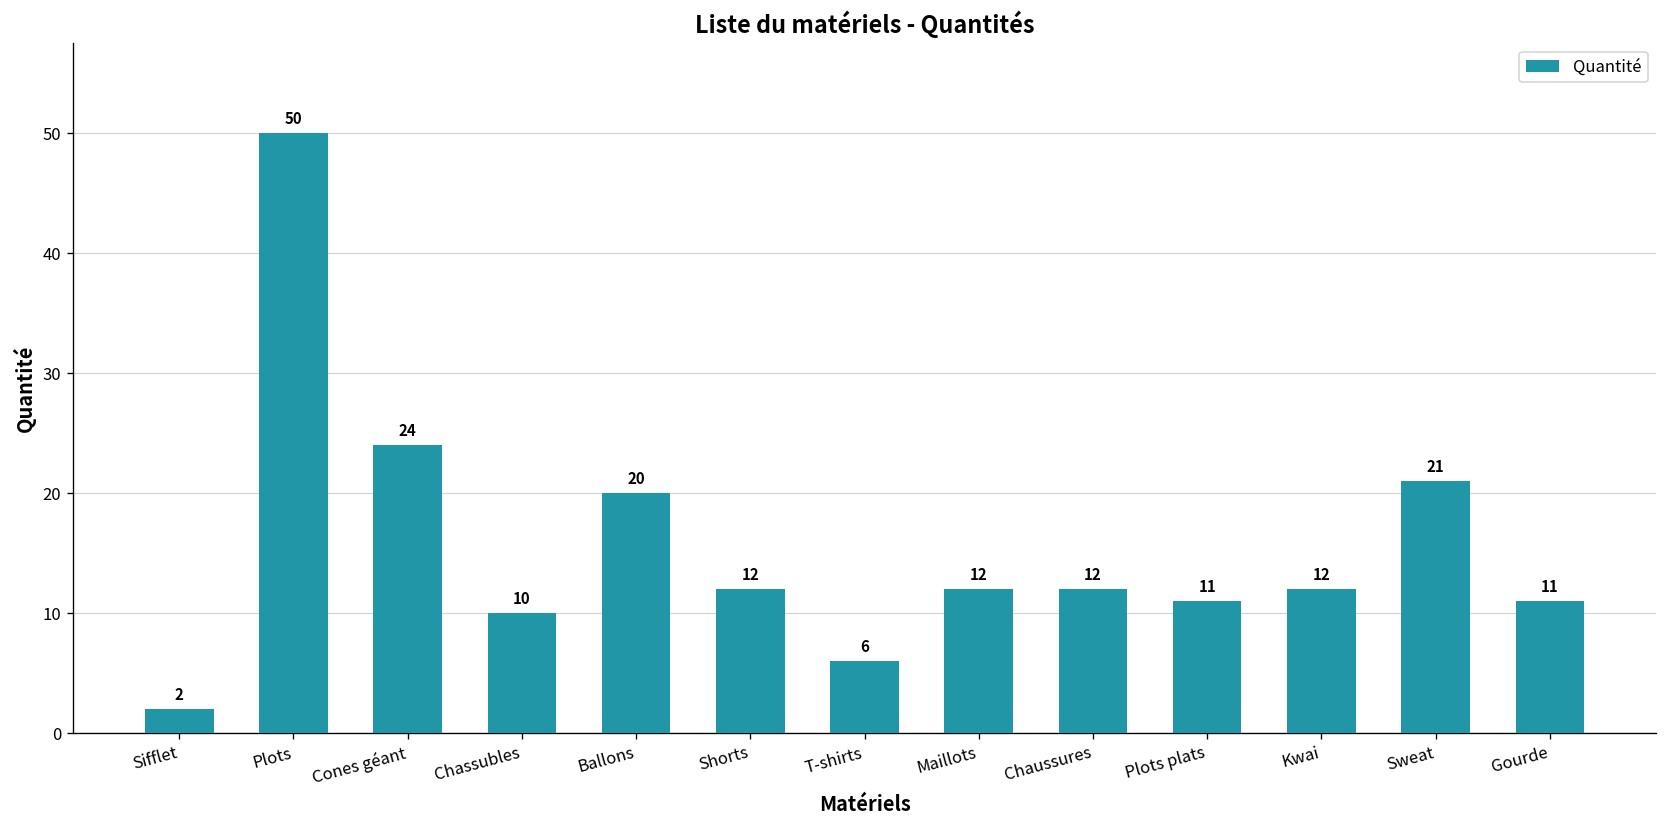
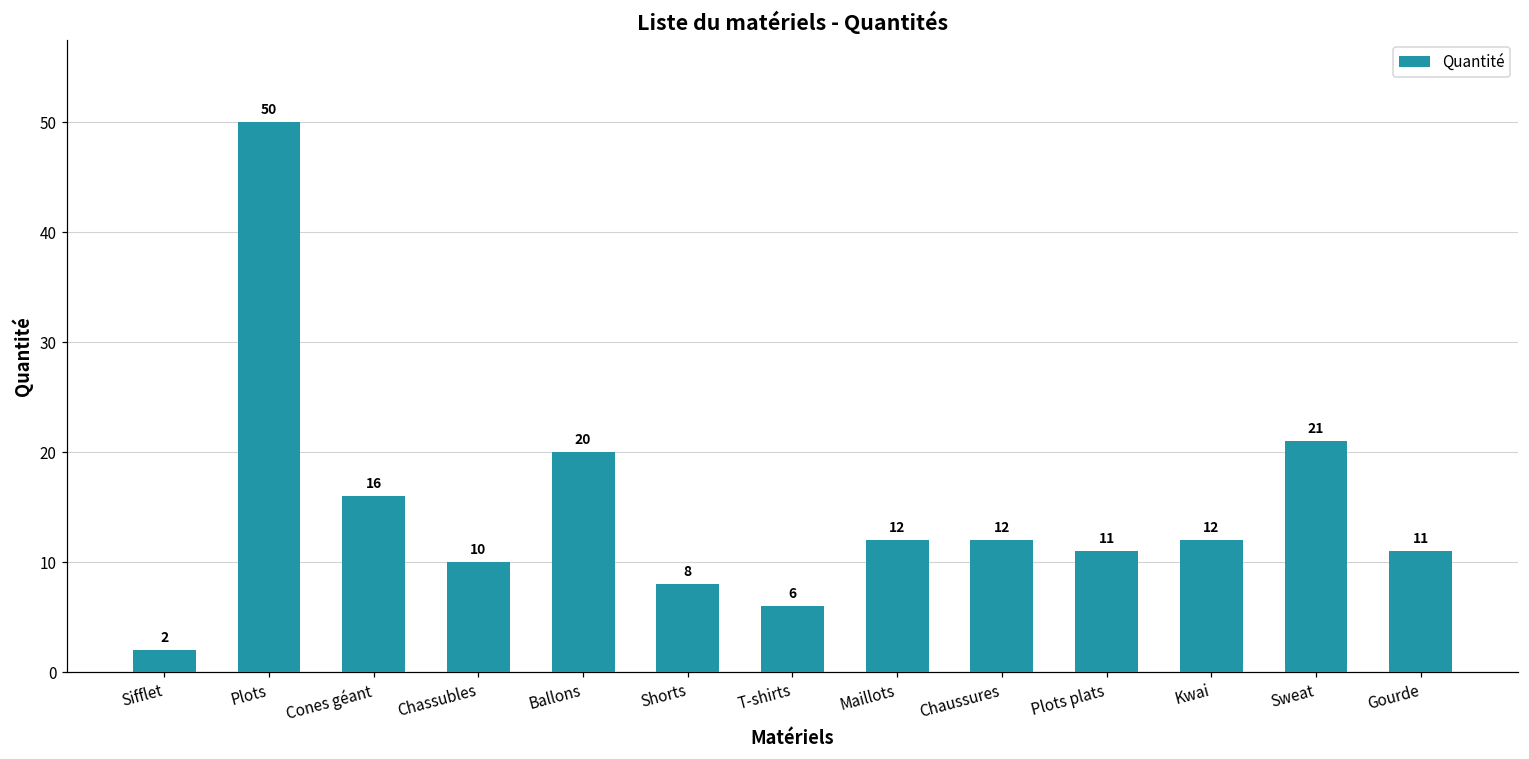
Cones géant: 24 -> 16
Shorts: 12 -> 8
